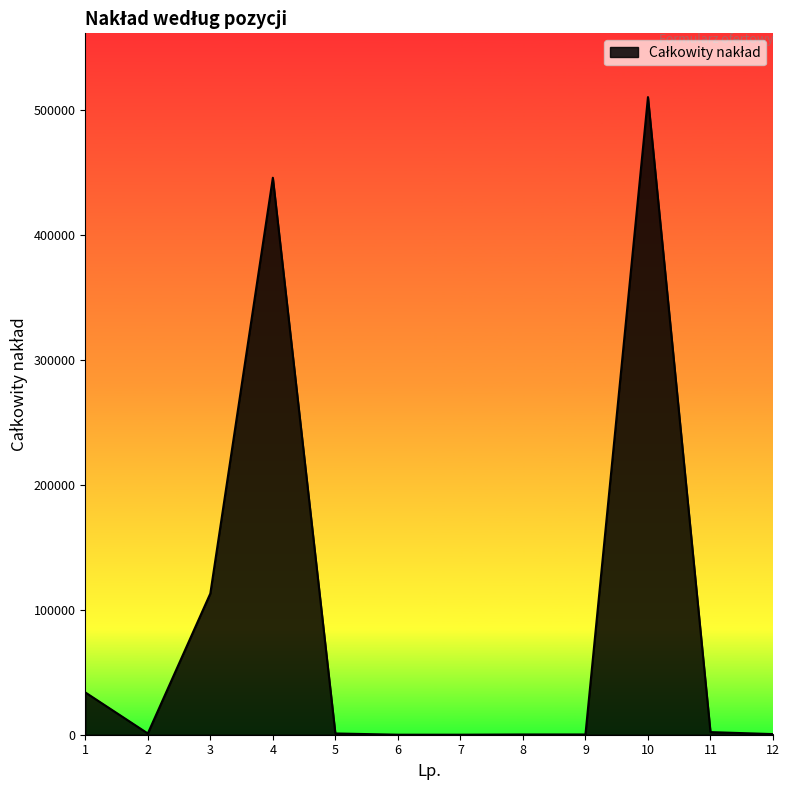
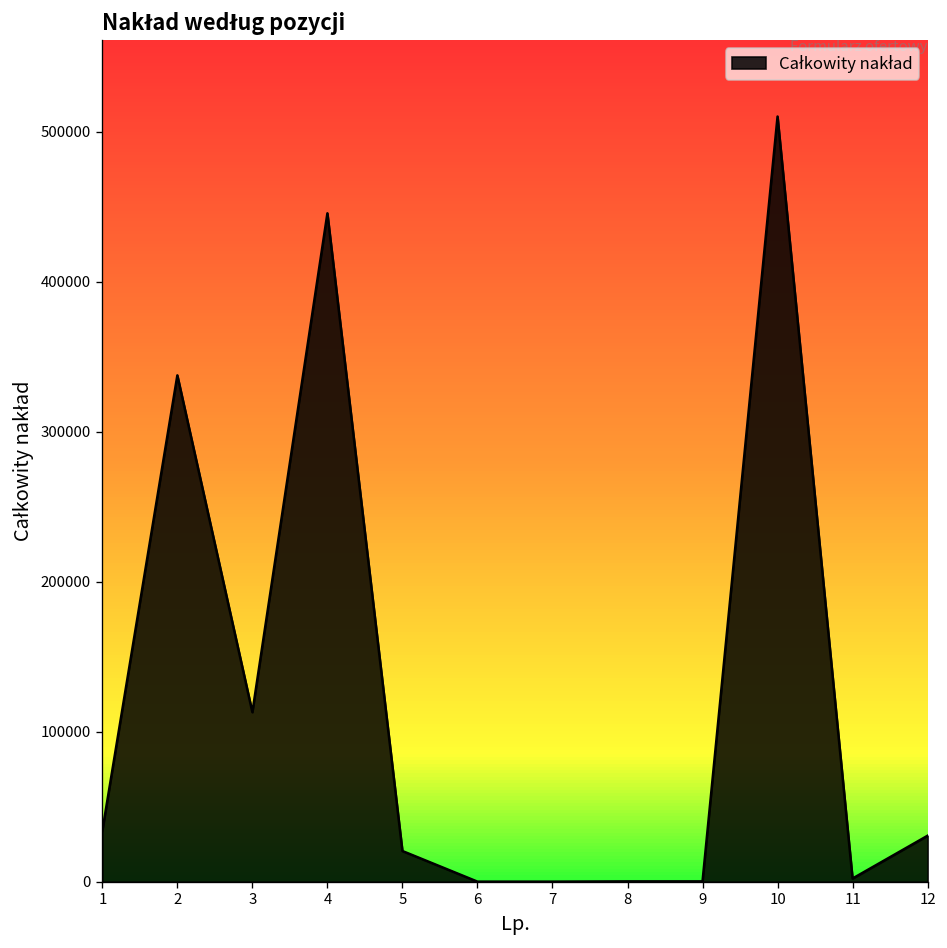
2: 1000 -> 337000
5: 1000 -> 20000
12: 1000 -> 31000
